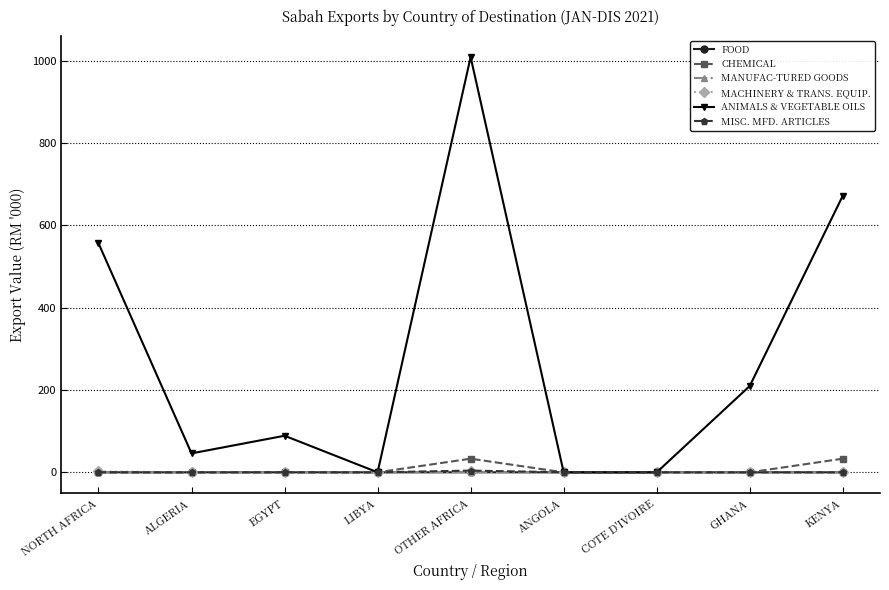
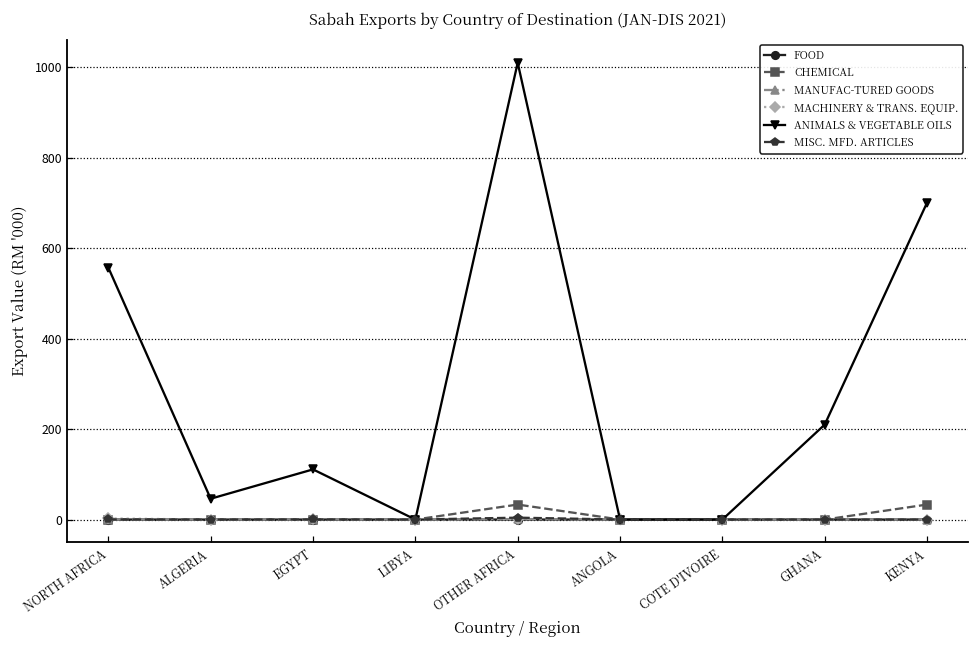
ANIMALS & VEGETABLE OILS, EGYPT: 90 -> 110
ANIMALS & VEGETABLE OILS, KENYA: 670 -> 700
